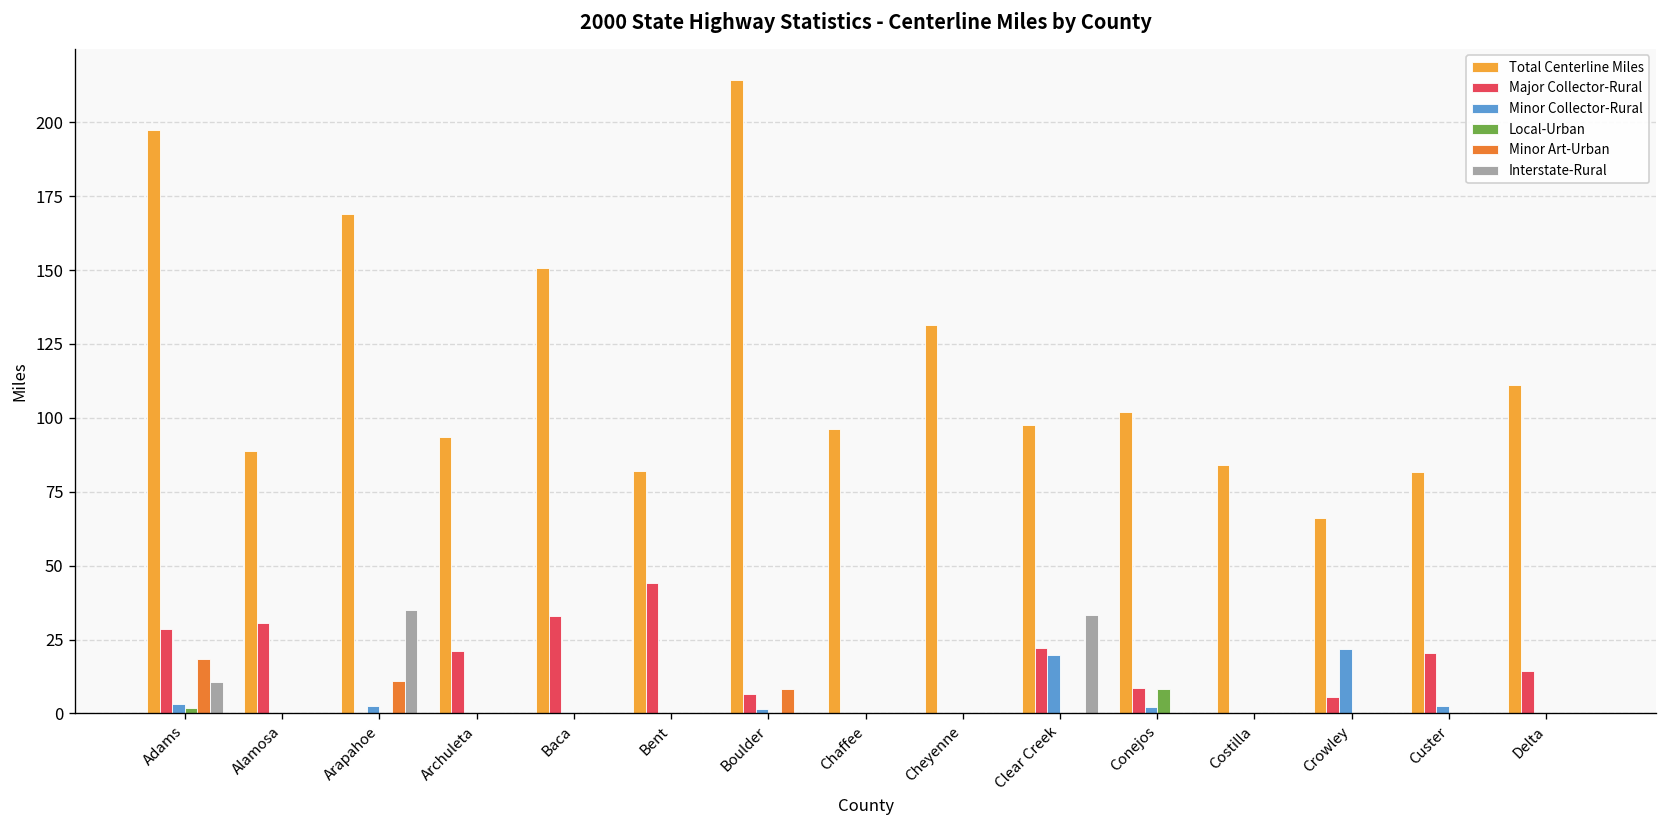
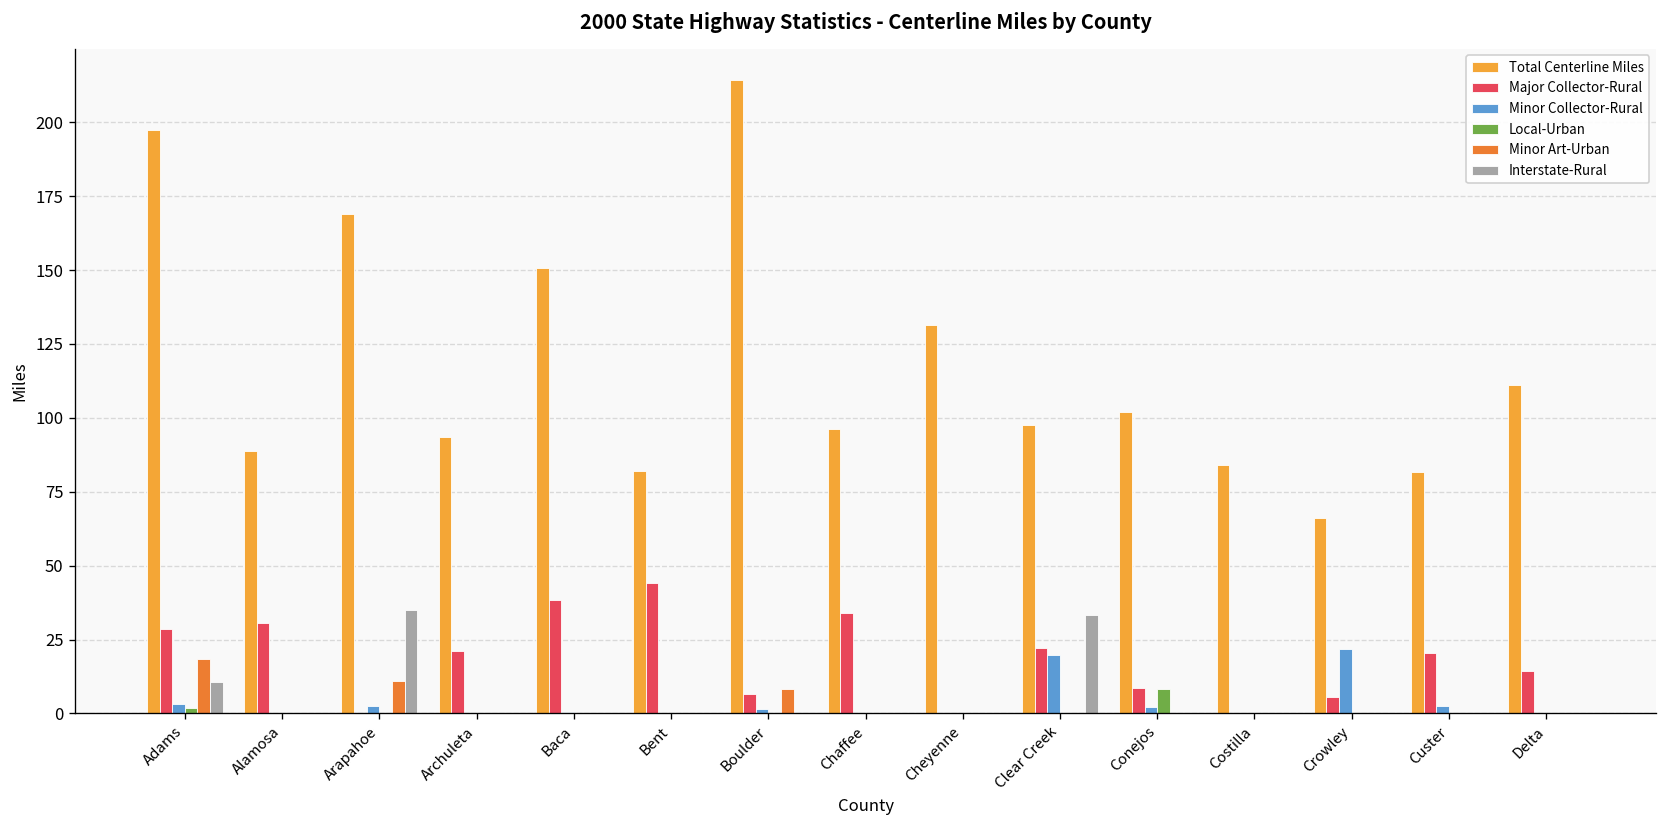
Major Collector-Rural, Baca: 33 -> 38
Major Collector-Rural, Chaffee: 0 -> 34
